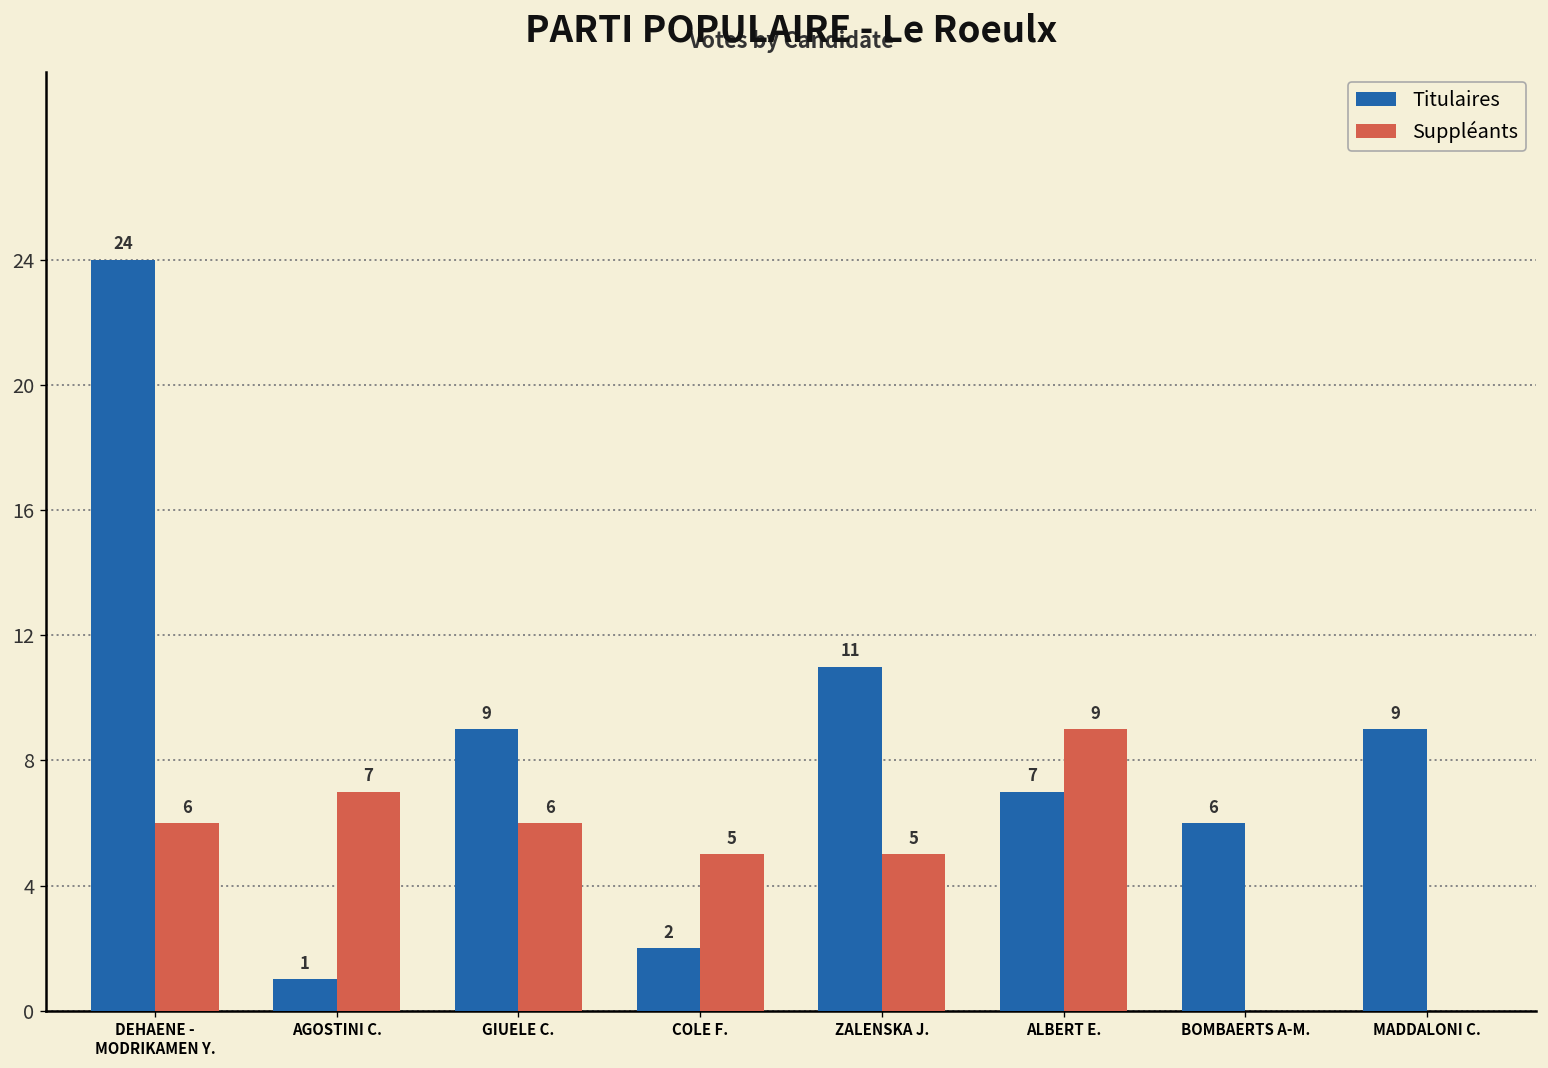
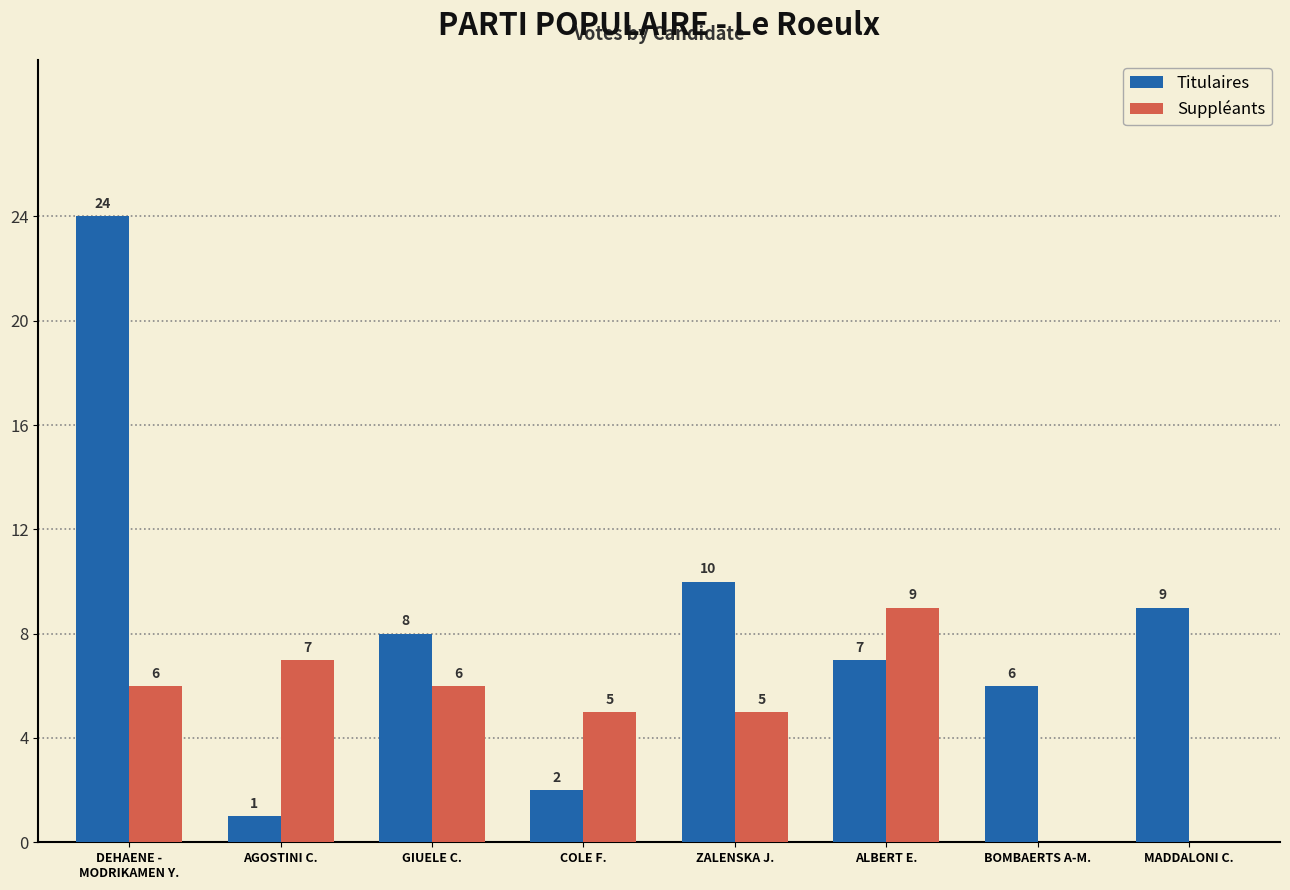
Titulaires, GIUELE C.: 9 -> 8
Titulaires, ZALENSKA J.: 11 -> 10
